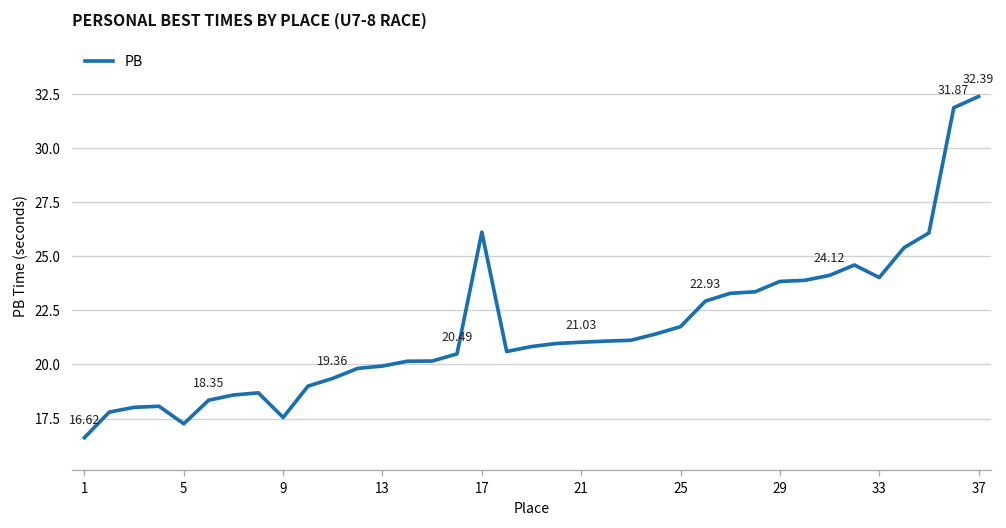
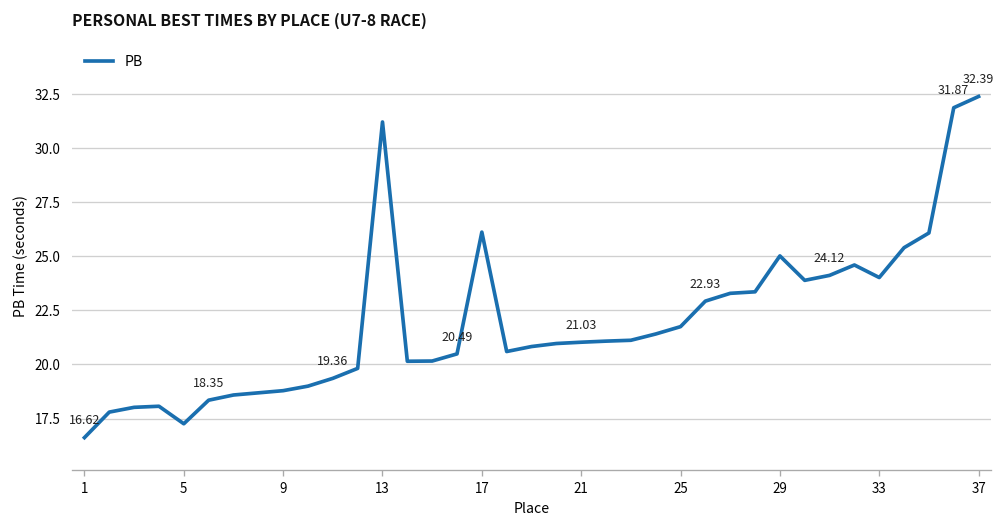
9: 17.6 -> 18.8
13: 19.9 -> 31.2
29: 23.8 -> 25.0
